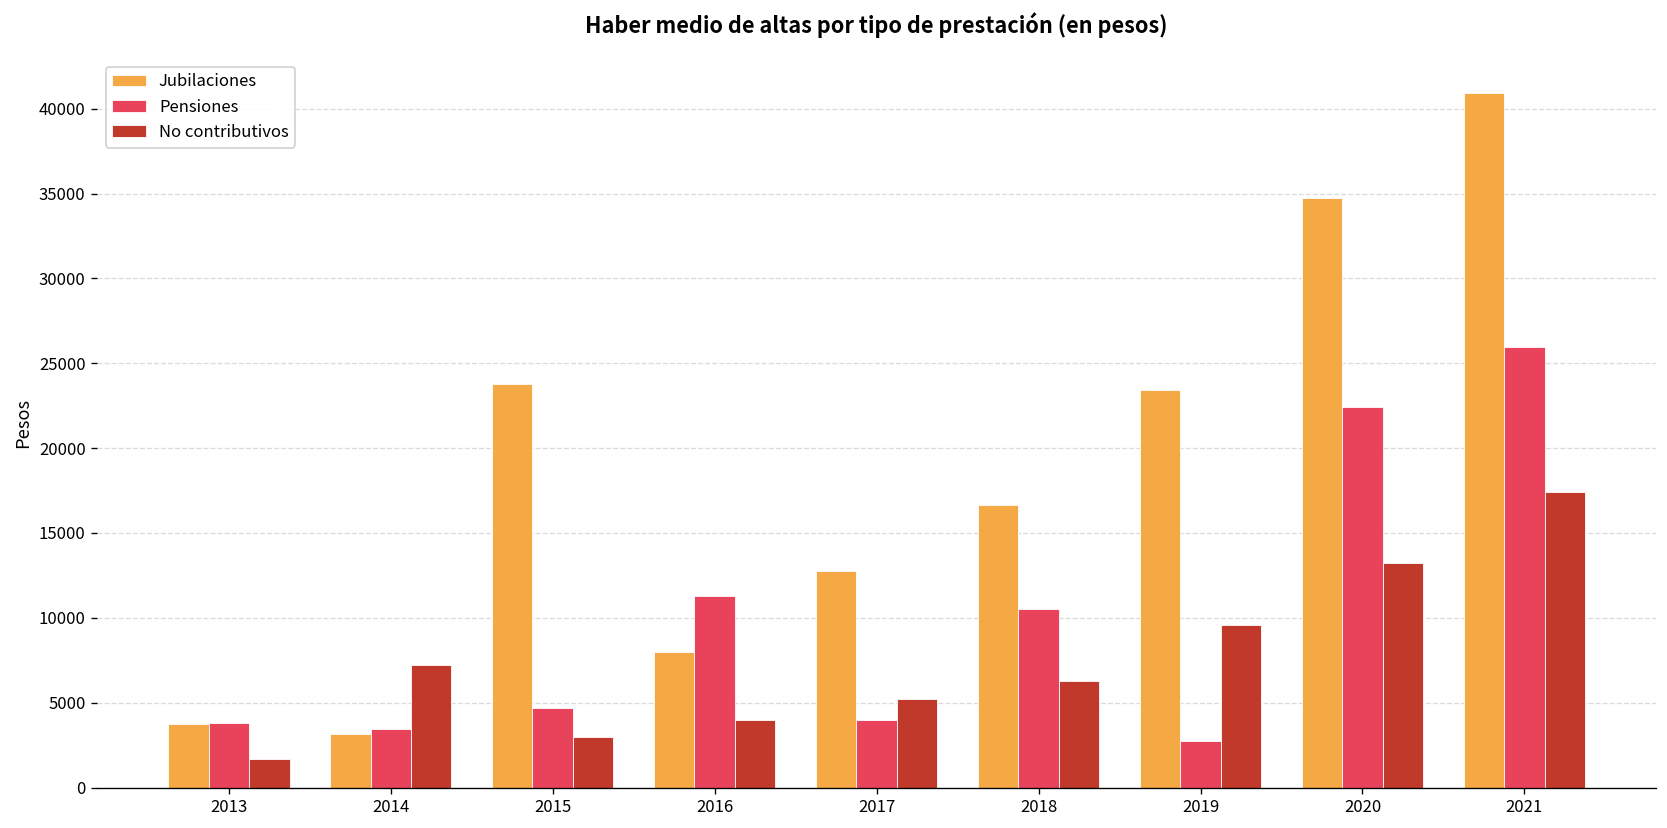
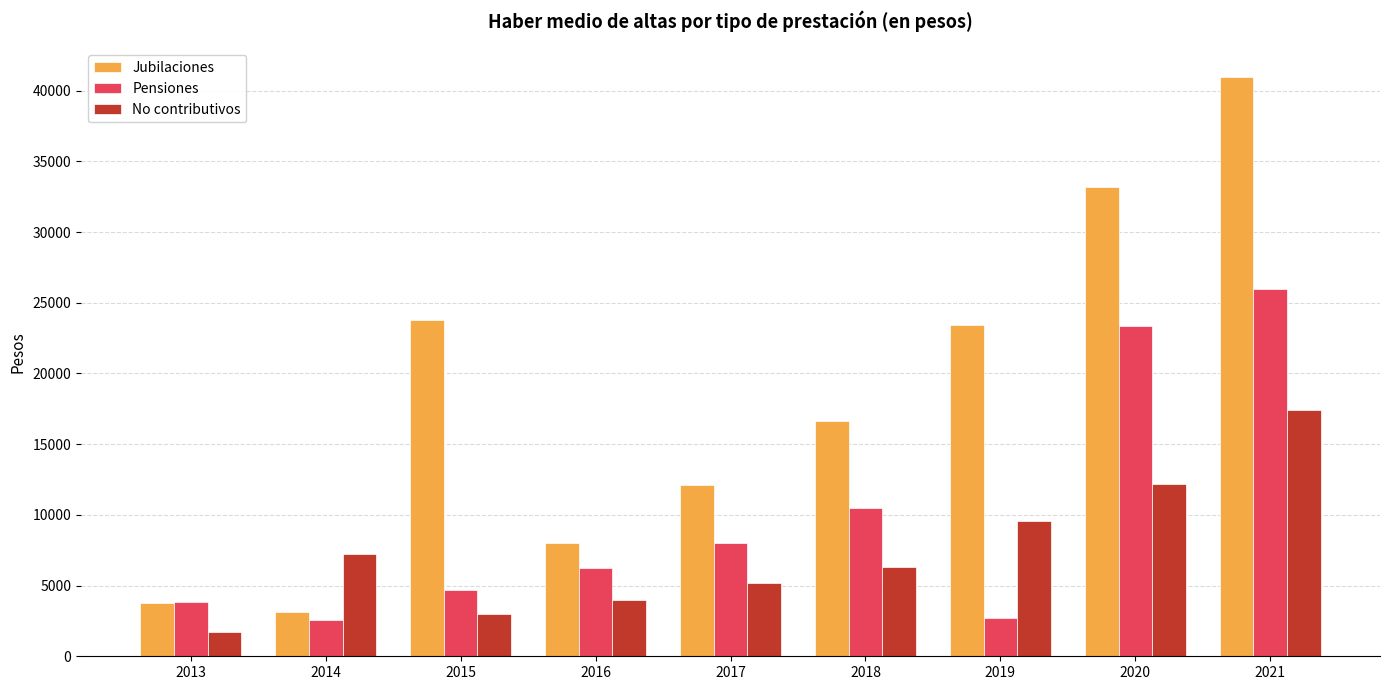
Pensiones, 2014: 3400 -> 2600
Pensiones, 2016: 11300 -> 6200
Jubilaciones, 2017: 12700 -> 12100
Pensiones, 2017: 4000 -> 8000
Jubilaciones, 2020: 34700 -> 33200
Pensiones, 2020: 22400 -> 23400
No contributivos, 2020: 13200 -> 12200
